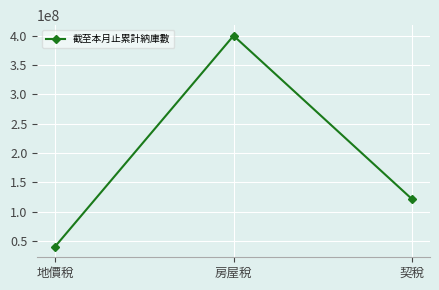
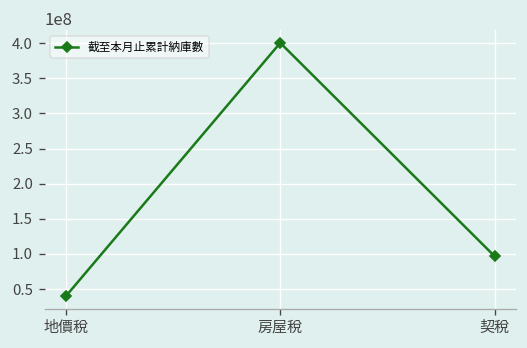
契稅: 120000000 -> 100000000
